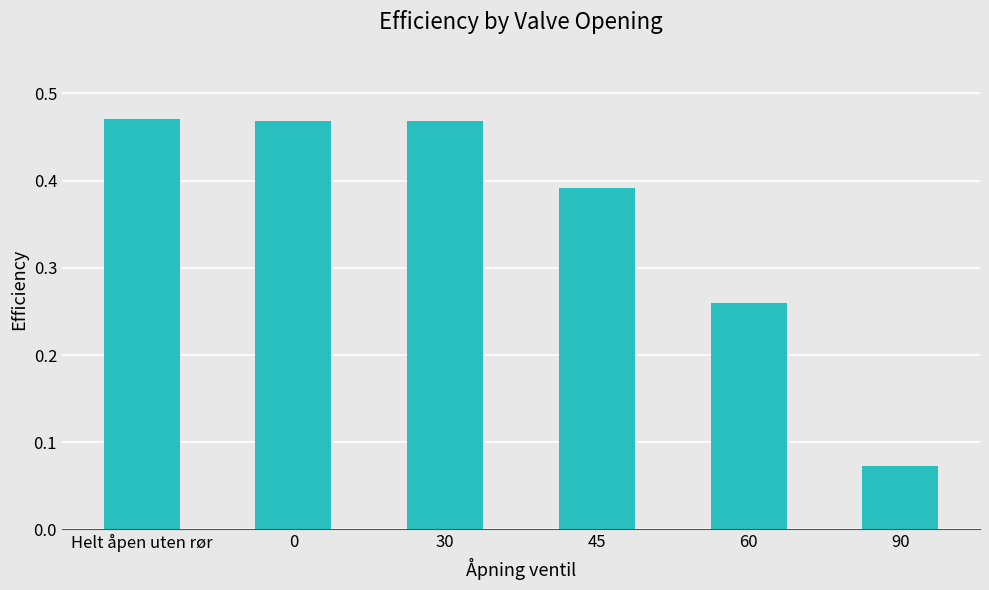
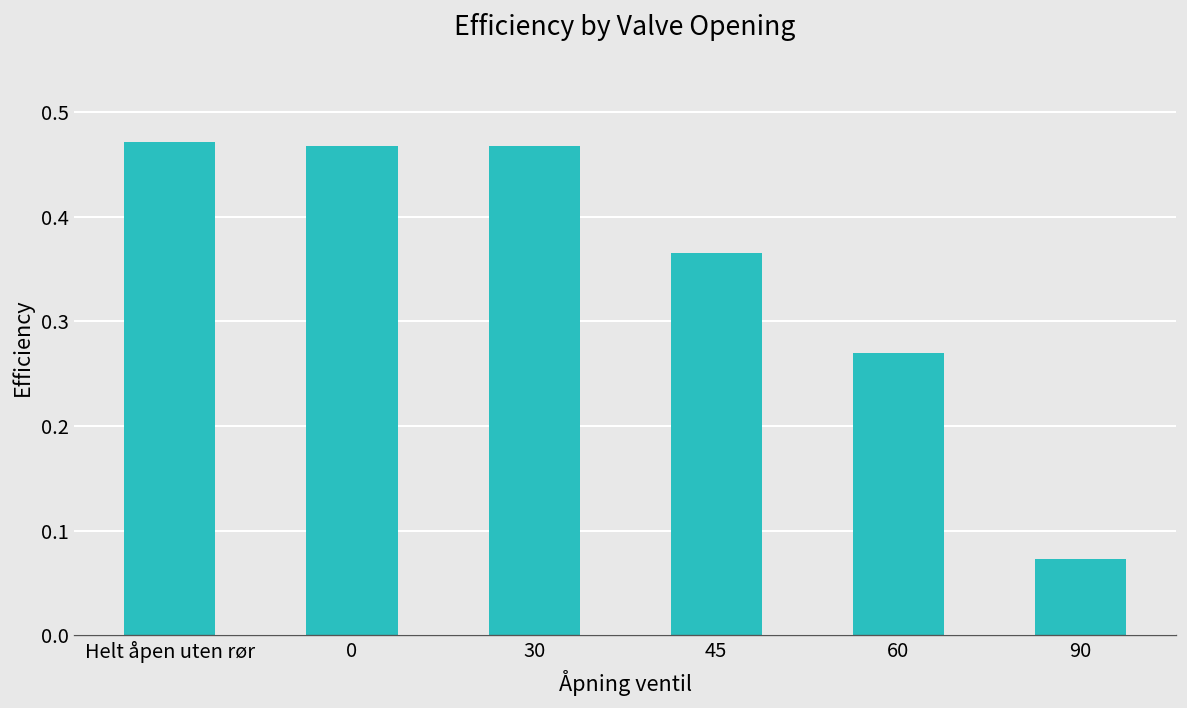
45: 0.39 -> 0.37
60: 0.26 -> 0.27
